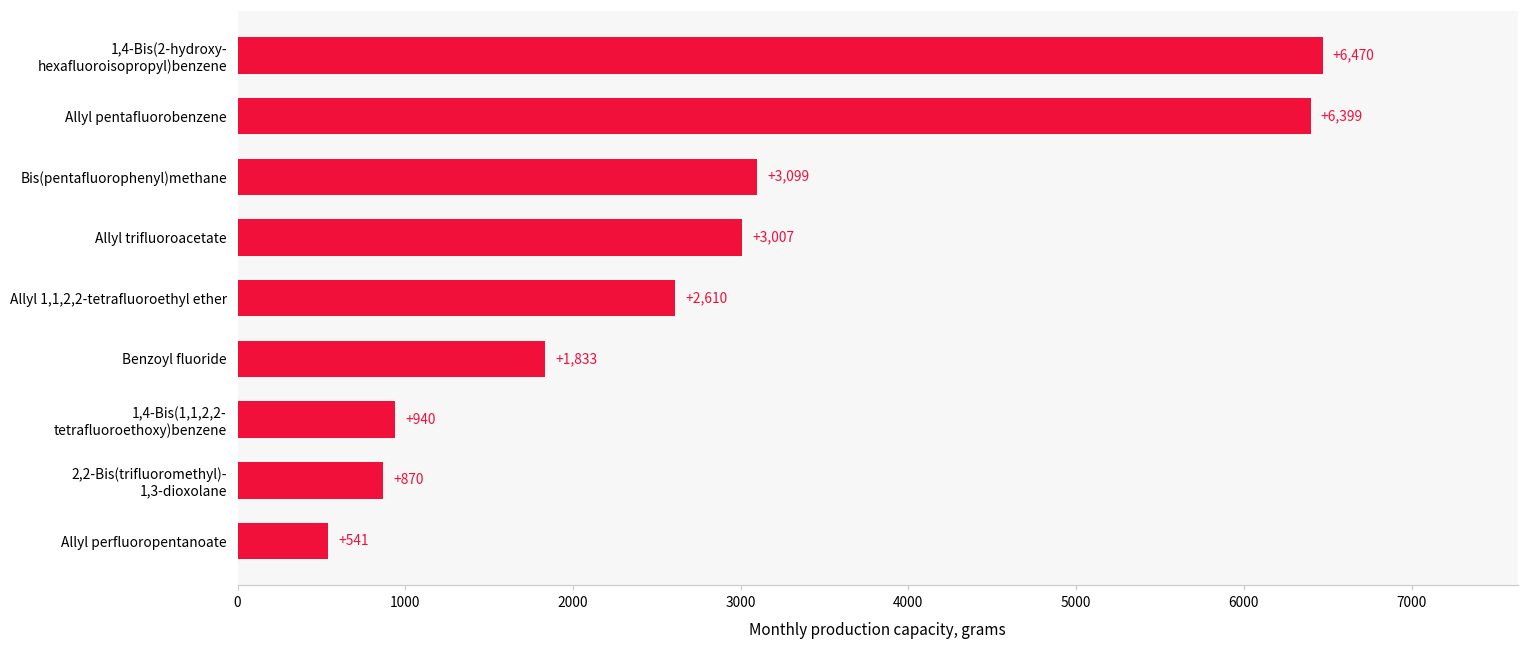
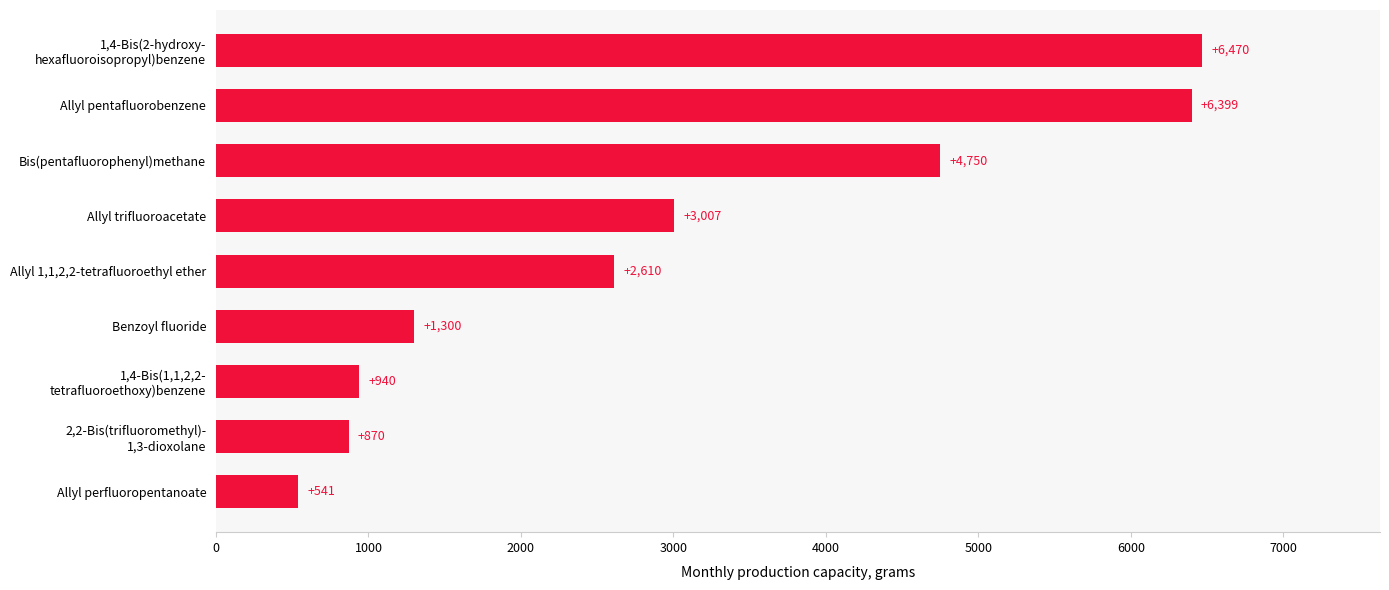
Bis(pentafluorophenyl)methane: +3,099 -> +4,750
Benzoyl fluoride: +1,833 -> +1,300
